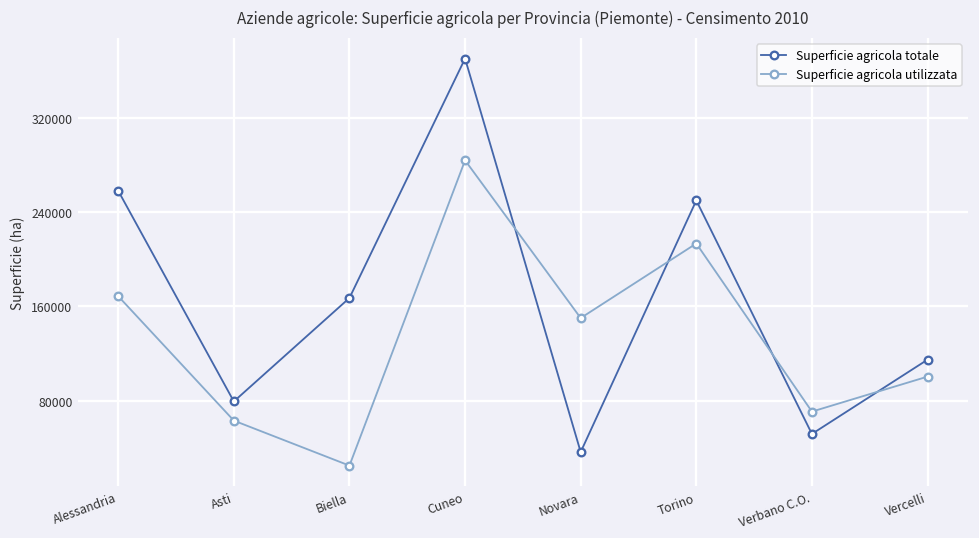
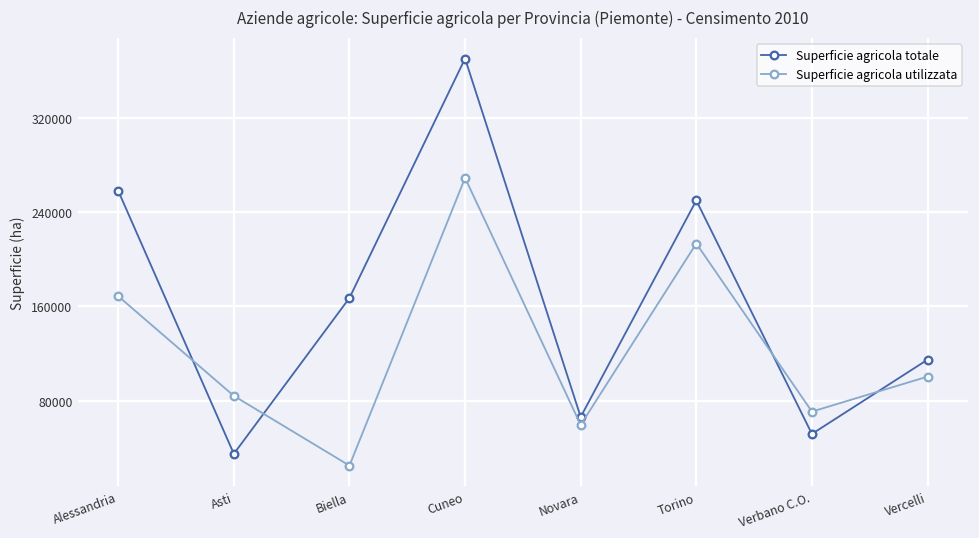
Superficie agricola totale, Asti: 79000 -> 35000
Superficie agricola utilizzata, Asti: 63000 -> 84000
Superficie agricola utilizzata, Cuneo: 284000 -> 269000
Superficie agricola totale, Novara: 36000 -> 66000
Superficie agricola utilizzata, Novara: 150000 -> 59000
